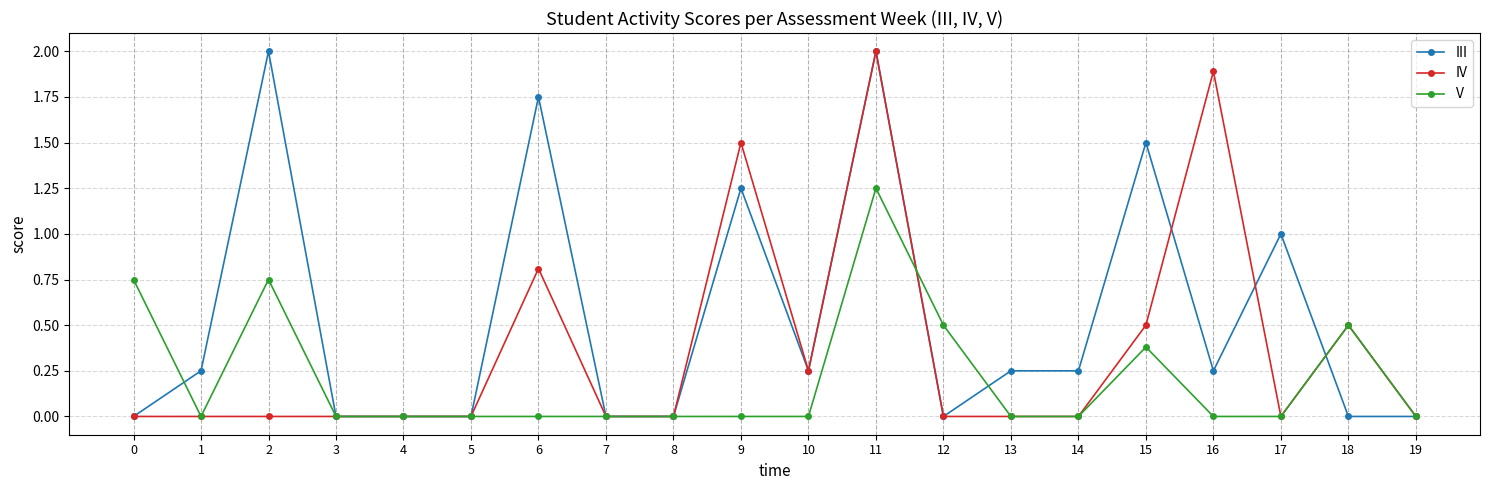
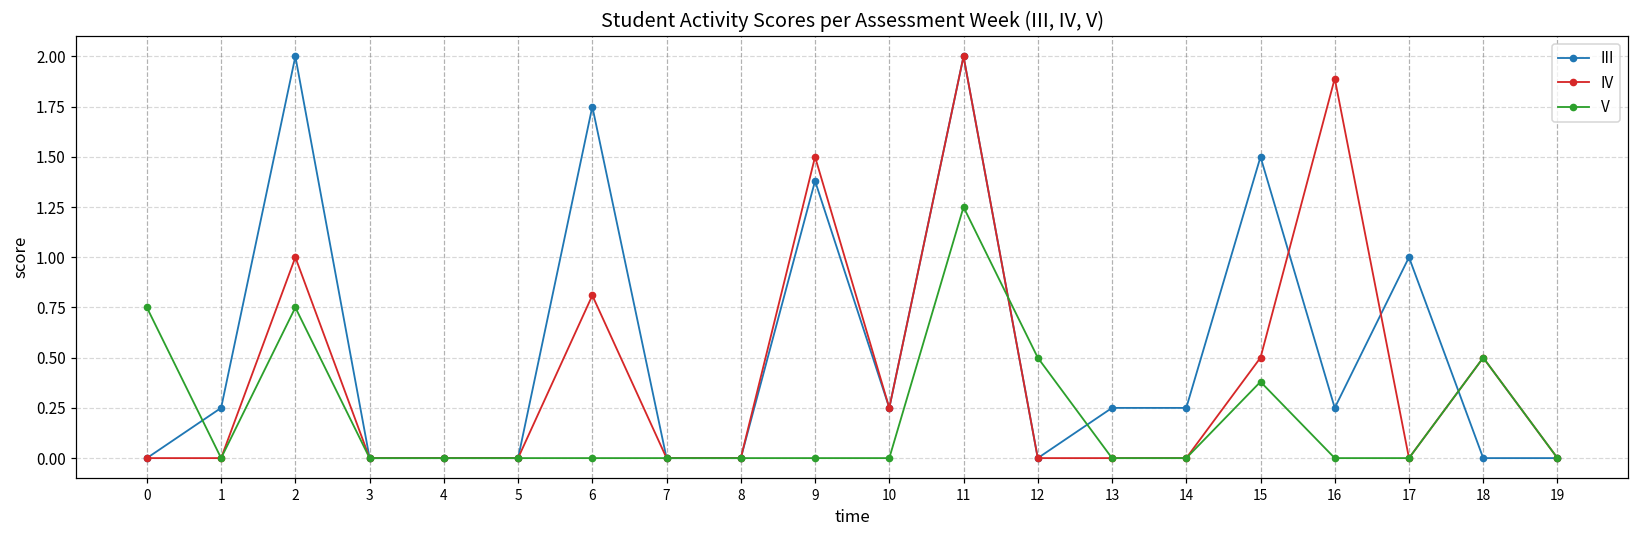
IV, 2: 0 -> 1
III, 9: 1.25 -> 1.38
